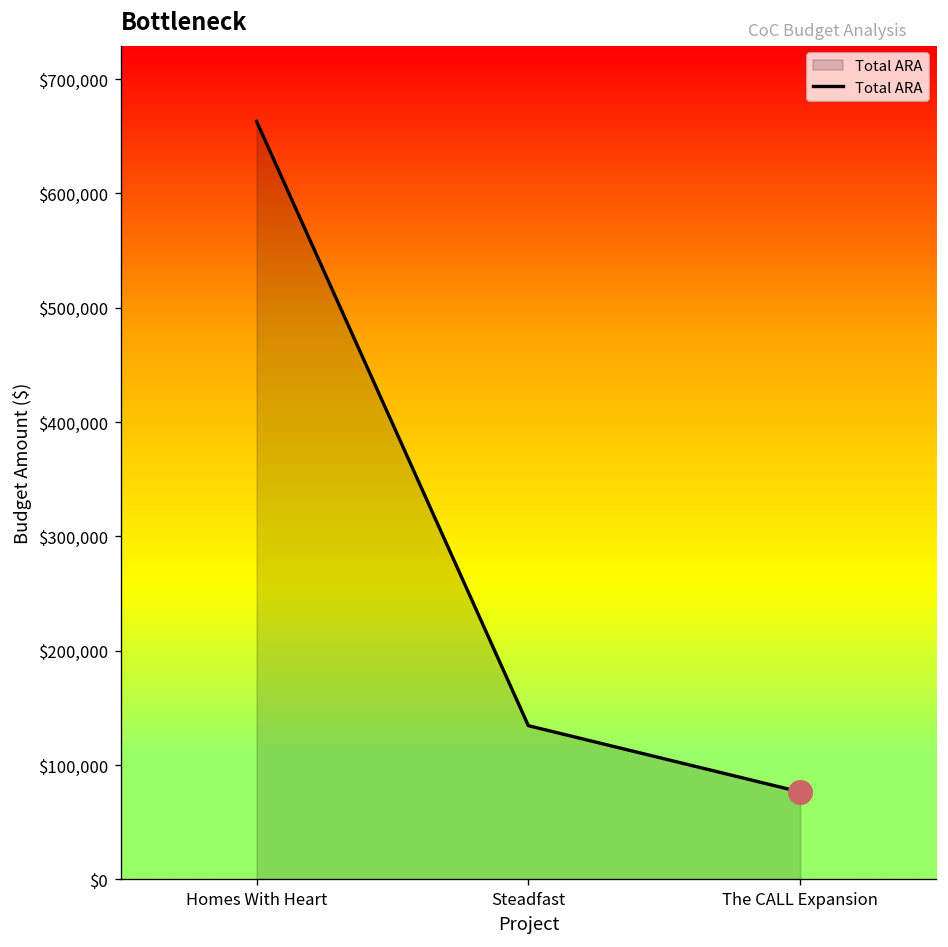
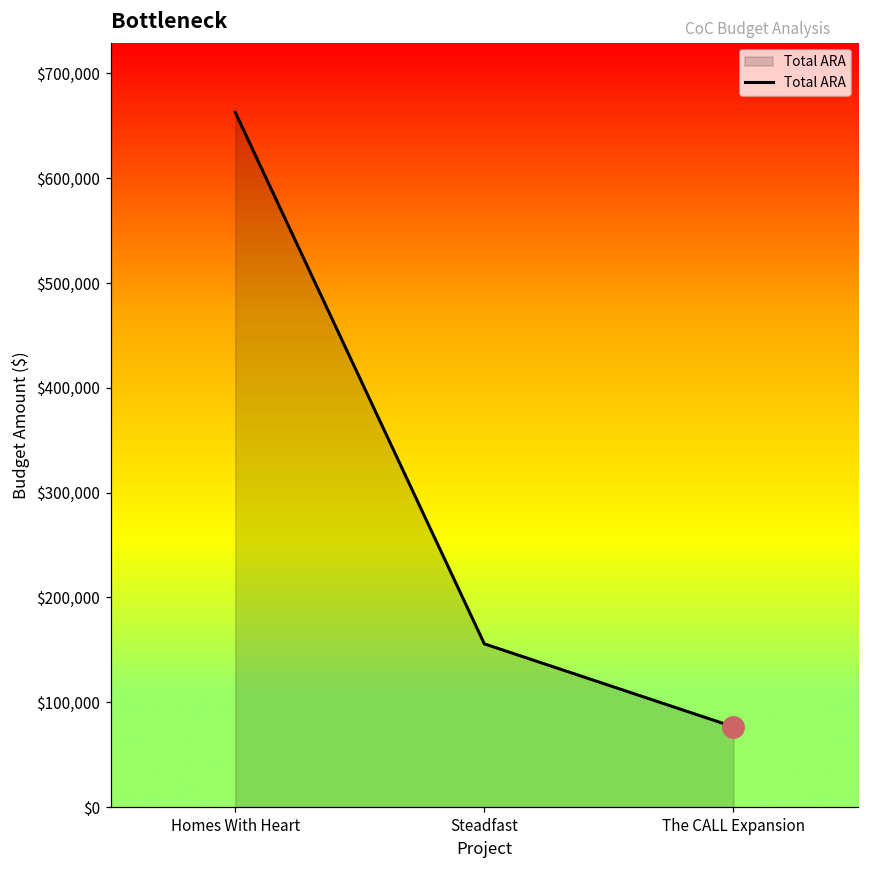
Total ARA, Steadfast: $130,000 -> $160,000
